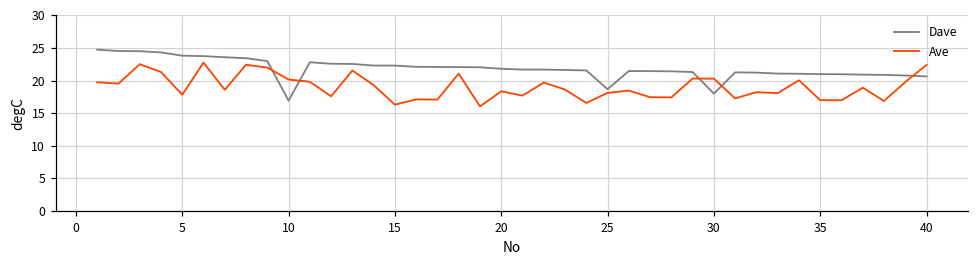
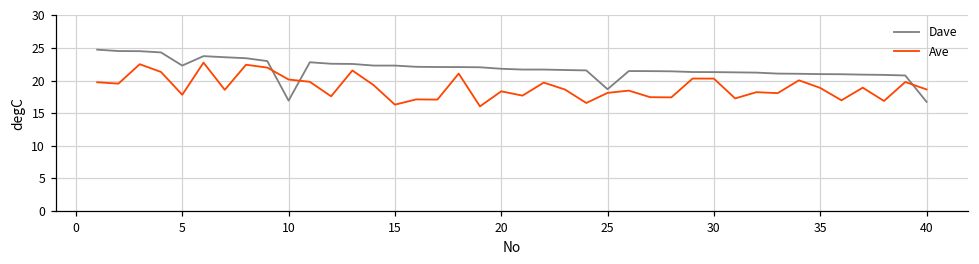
Dave, 5: 24 -> 22
Dave, 30: 18 -> 21
Ave, 35: 17 -> 19
Dave, 40: 21 -> 17
Ave, 40: 22 -> 19
